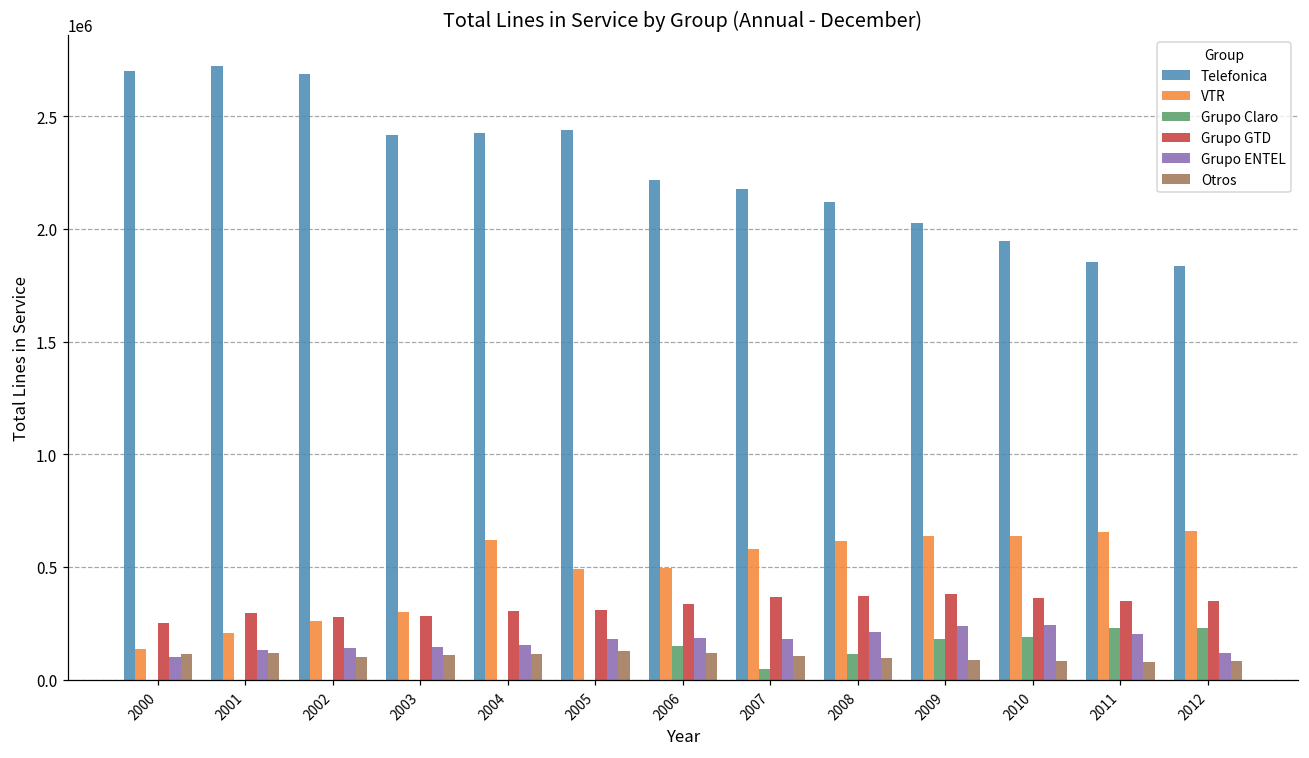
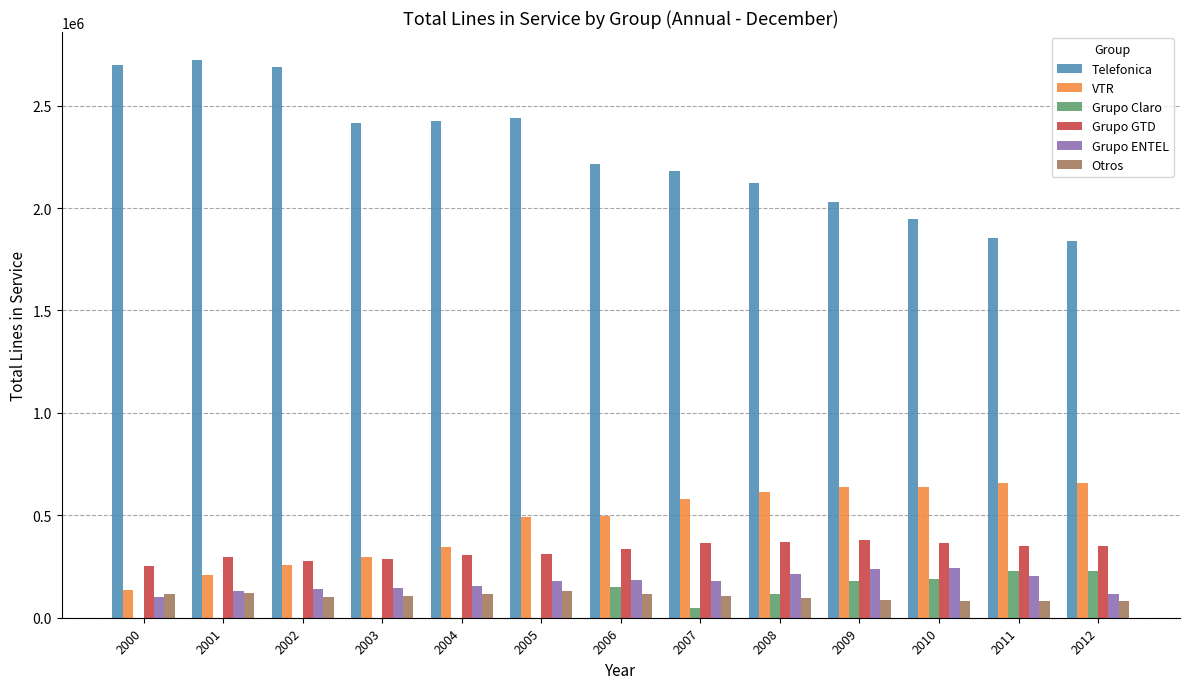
VTR, 2004: 620000 -> 340000
